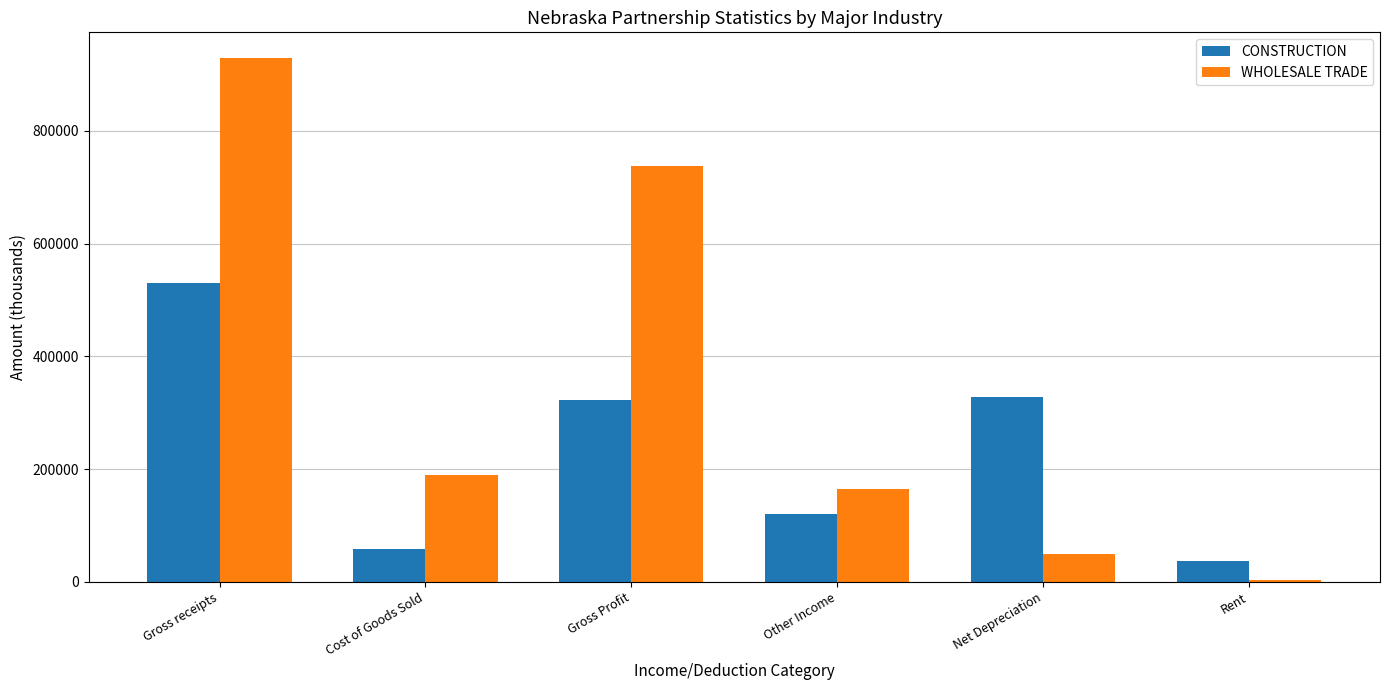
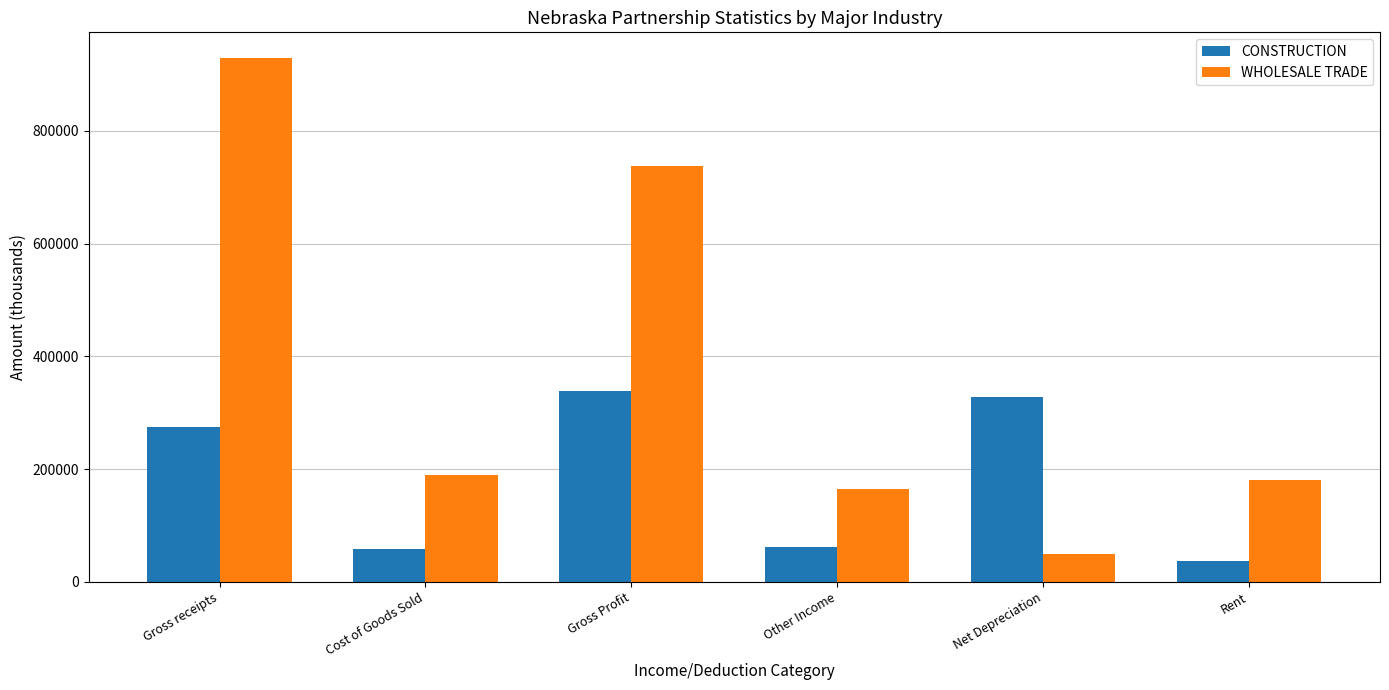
CONSTRUCTION, Gross receipts: 530000 -> 280000
CONSTRUCTION, Gross Profit: 320000 -> 340000
CONSTRUCTION, Other Income: 120000 -> 60000
WHOLESALE TRADE, Rent: 0 -> 180000
